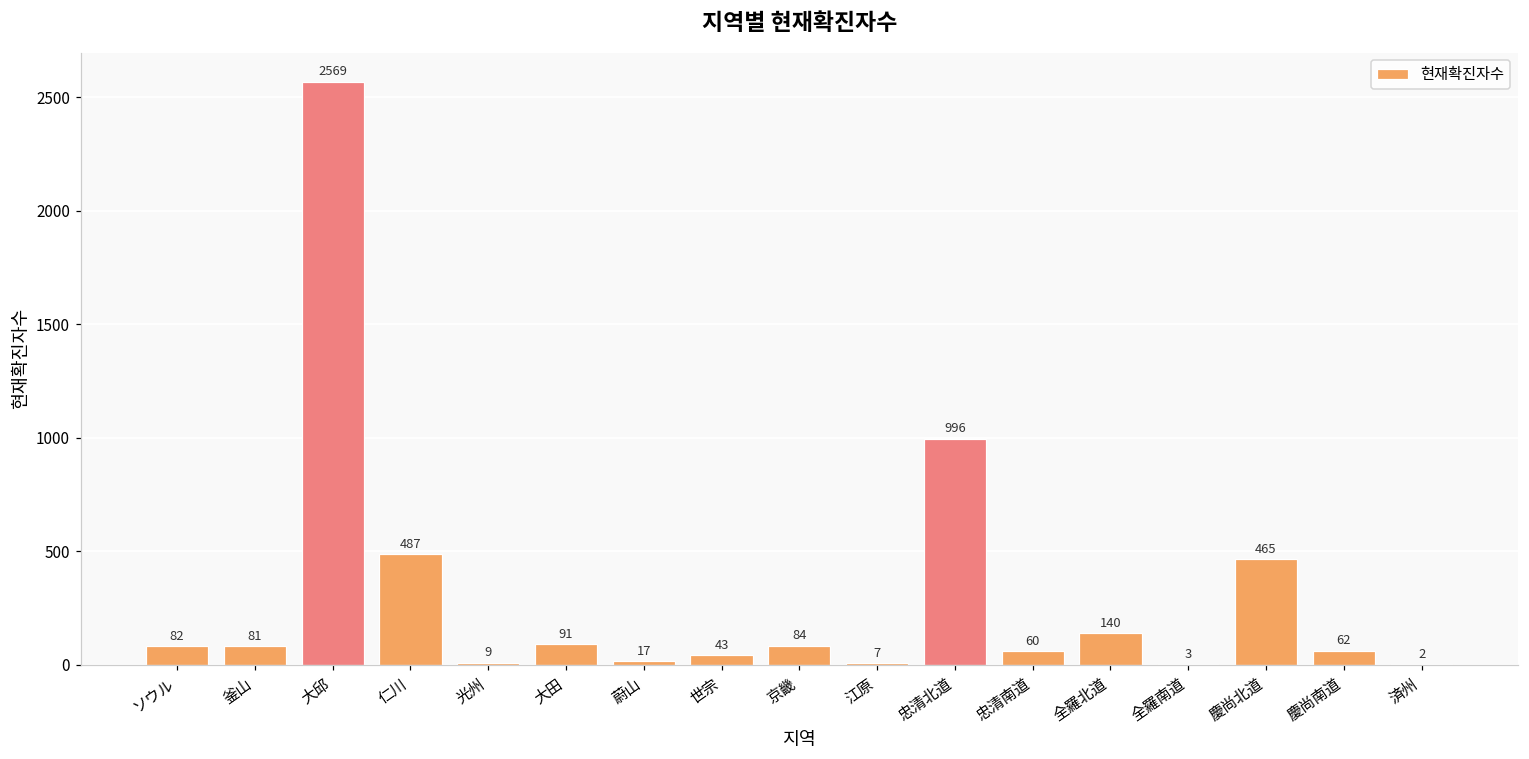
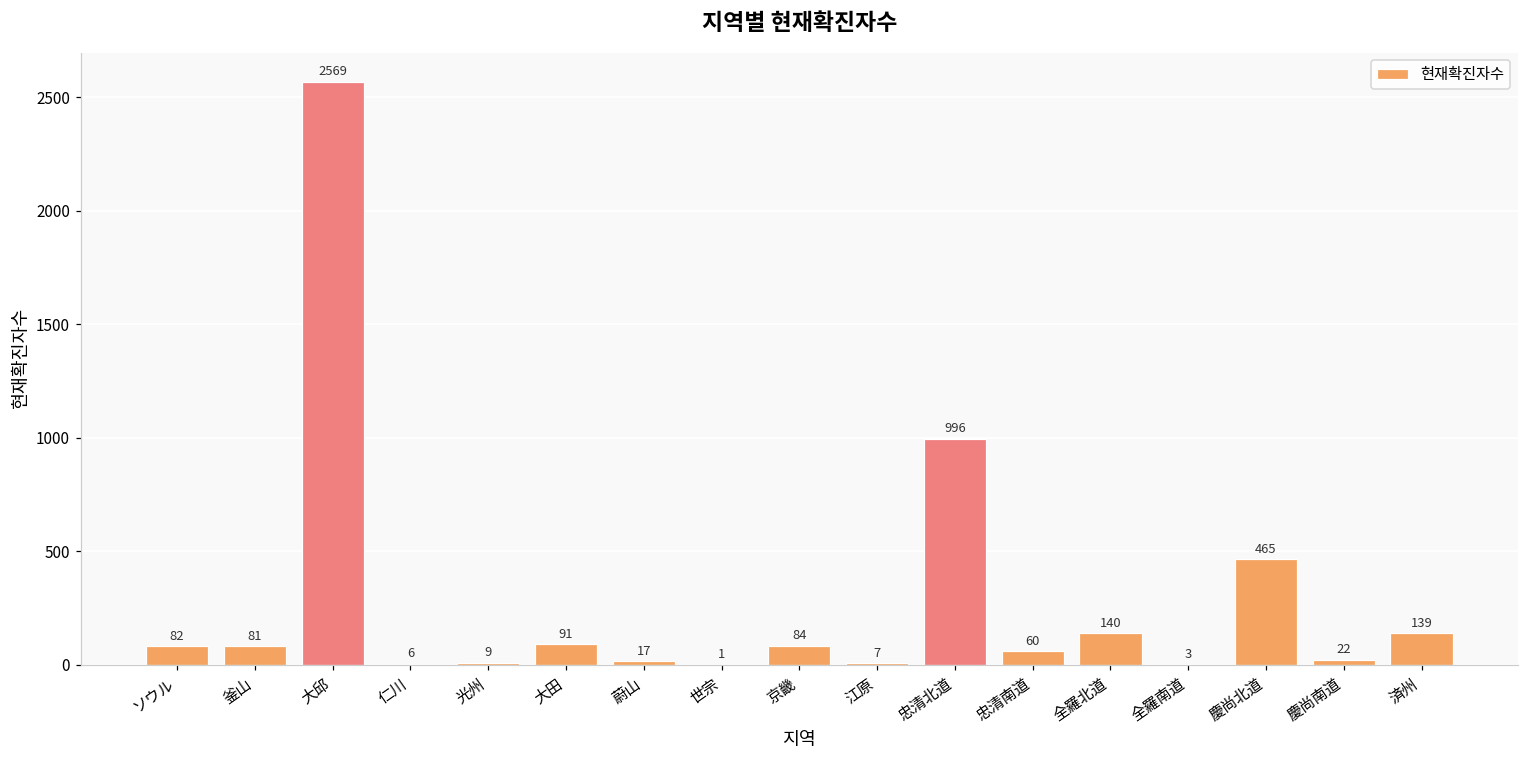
仁川: 487 -> 6
世宗: 43 -> 1
慶尚南道: 62 -> 22
済州: 2 -> 139
